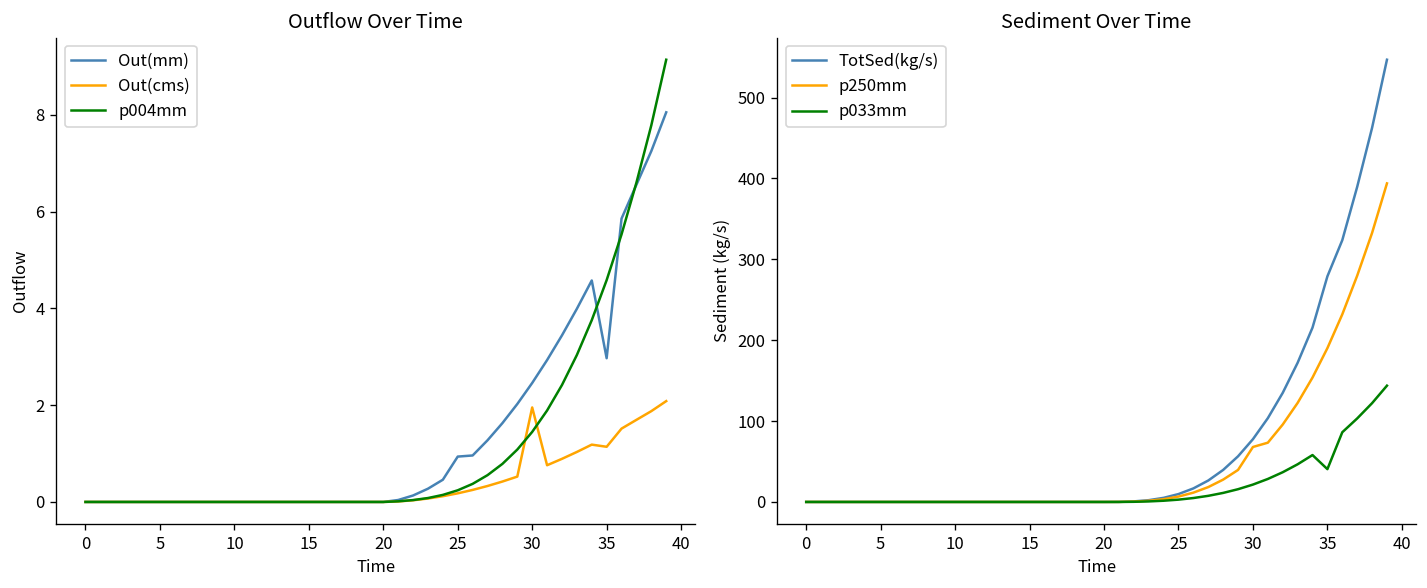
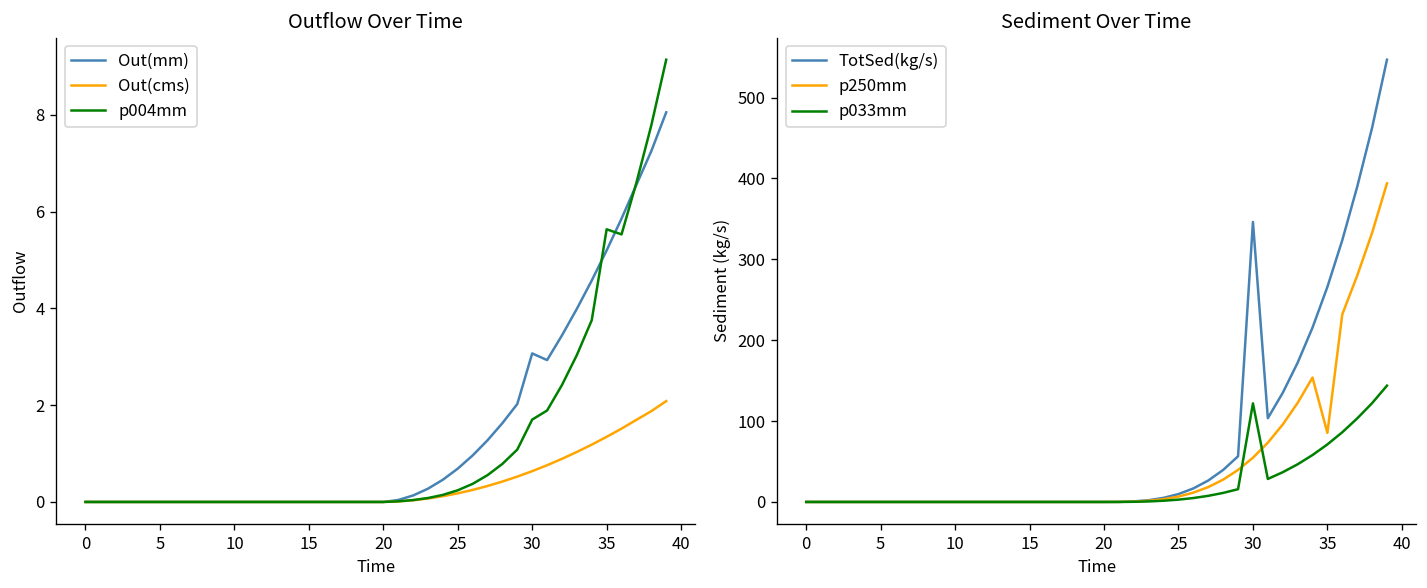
Outflow Over Time, Out(mm), 25: 0.9 -> 0.7
Outflow Over Time, Out(mm), 30: 2.5 -> 3.1
Outflow Over Time, Out(cms), 30: 2.0 -> 0.6
Outflow Over Time, p004mm, 30: 1.4 -> 1.7
Outflow Over Time, Out(mm), 35: 3.0 -> 5.2
Outflow Over Time, Out(cms), 35: 1.1 -> 1.3
Outflow Over Time, p004mm, 35: 4.6 -> 5.6
Sediment Over Time, TotSed(kg/s), 30: 80 -> 350
Sediment Over Time, p250mm, 30: 70 -> 50
Sediment Over Time, p033mm, 30: 20 -> 120
Sediment Over Time, TotSed(kg/s), 35: 280 -> 270
Sediment Over Time, p250mm, 35: 190 -> 90
Sediment Over Time, p033mm, 35: 40 -> 70
